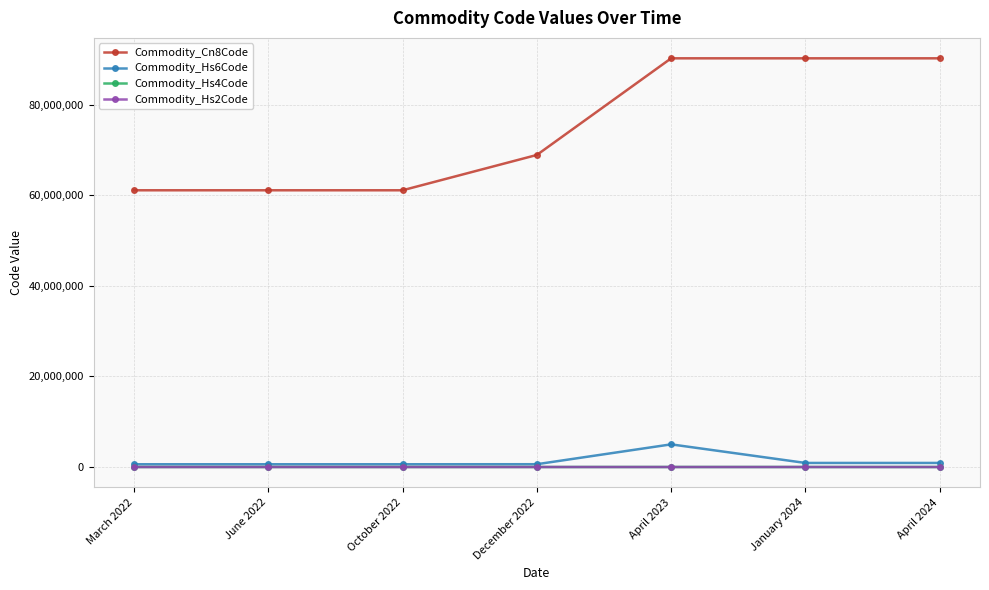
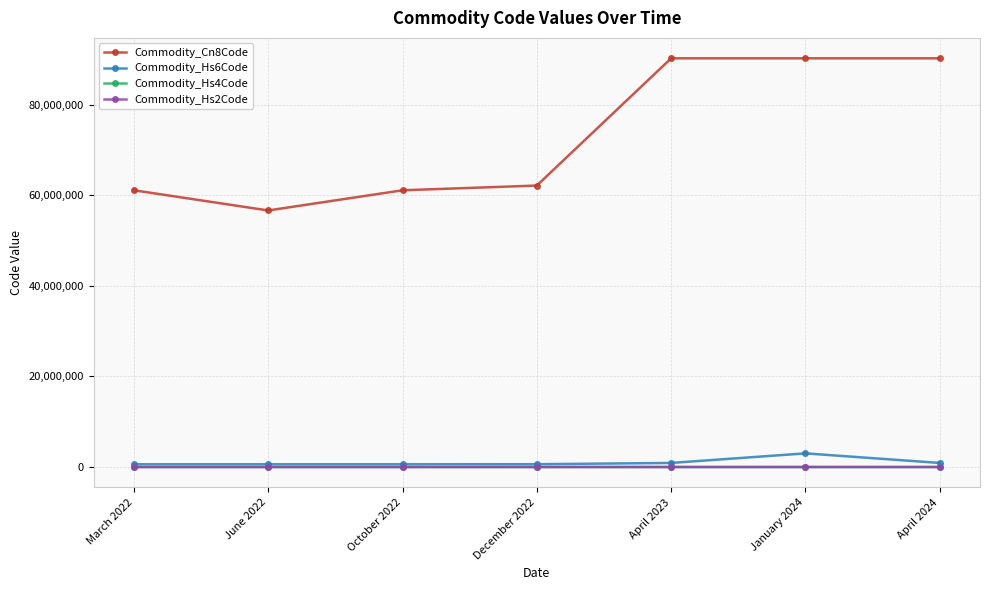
Commodity_Cn8Code, June 2022: 61,000,000 -> 57,000,000
Commodity_Cn8Code, December 2022: 69,000,000 -> 62,000,000
Commodity_Hs6Code, April 2023: 5,000,000 -> 1,000,000
Commodity_Hs6Code, January 2024: 1,000,000 -> 3,000,000
